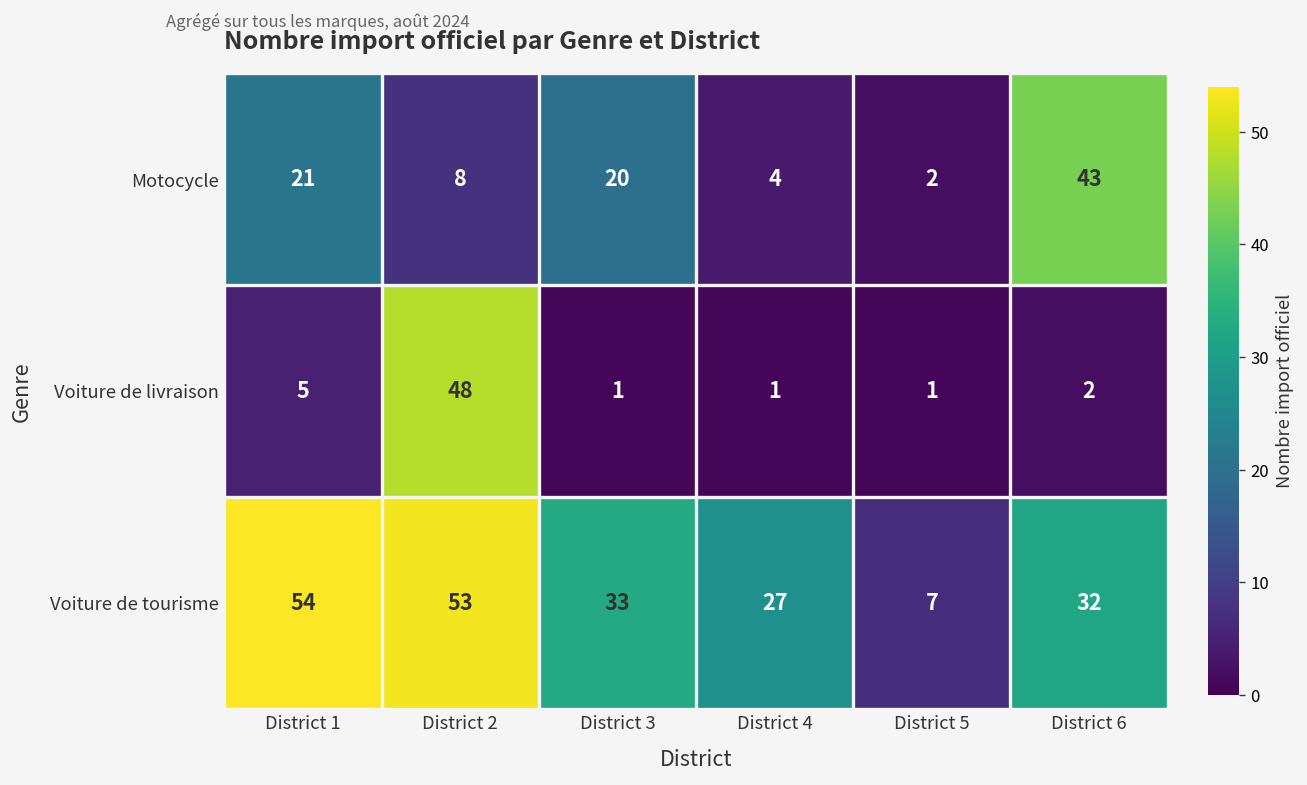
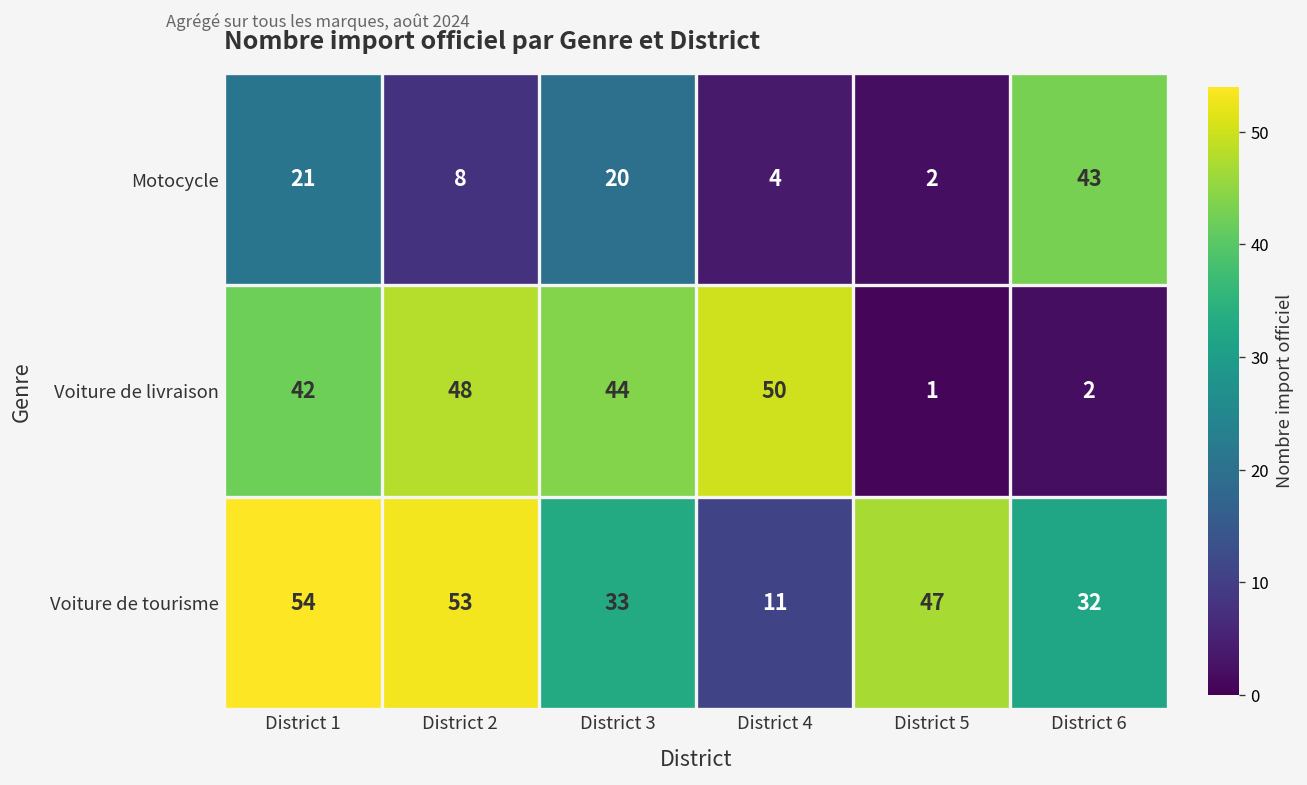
Voiture de livraison, District 1: 5 -> 42
Voiture de livraison, District 3: 1 -> 44
Voiture de livraison, District 4: 1 -> 50
Voiture de tourisme, District 4: 27 -> 11
Voiture de tourisme, District 5: 7 -> 47
